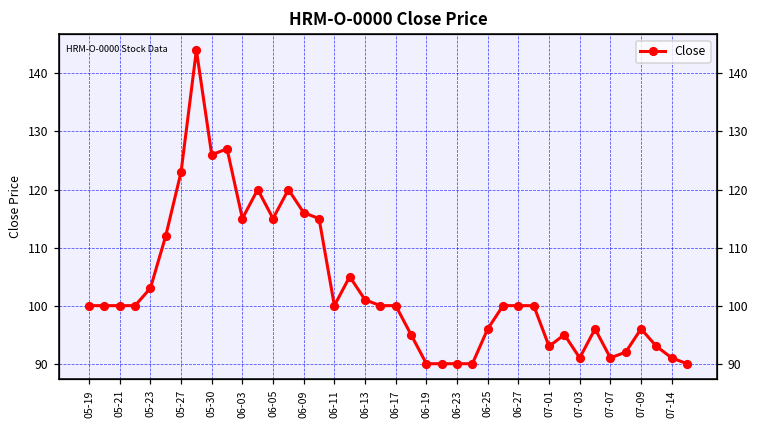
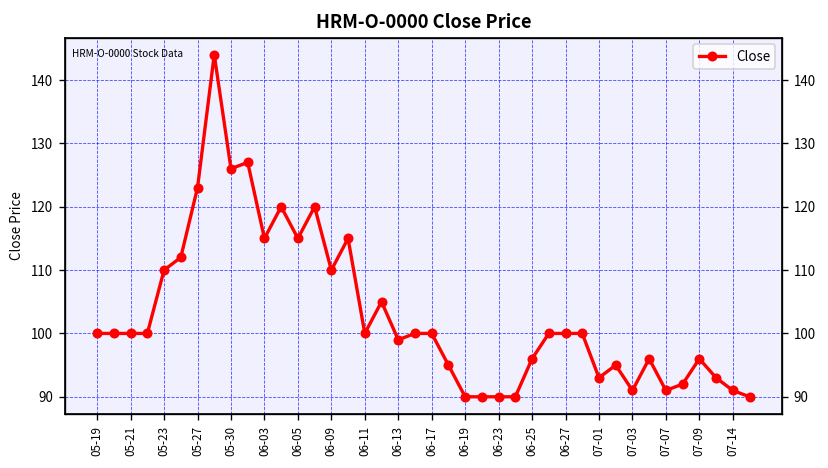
05-23: 103 -> 110
06-09: 116 -> 110
06-13: 101 -> 99
